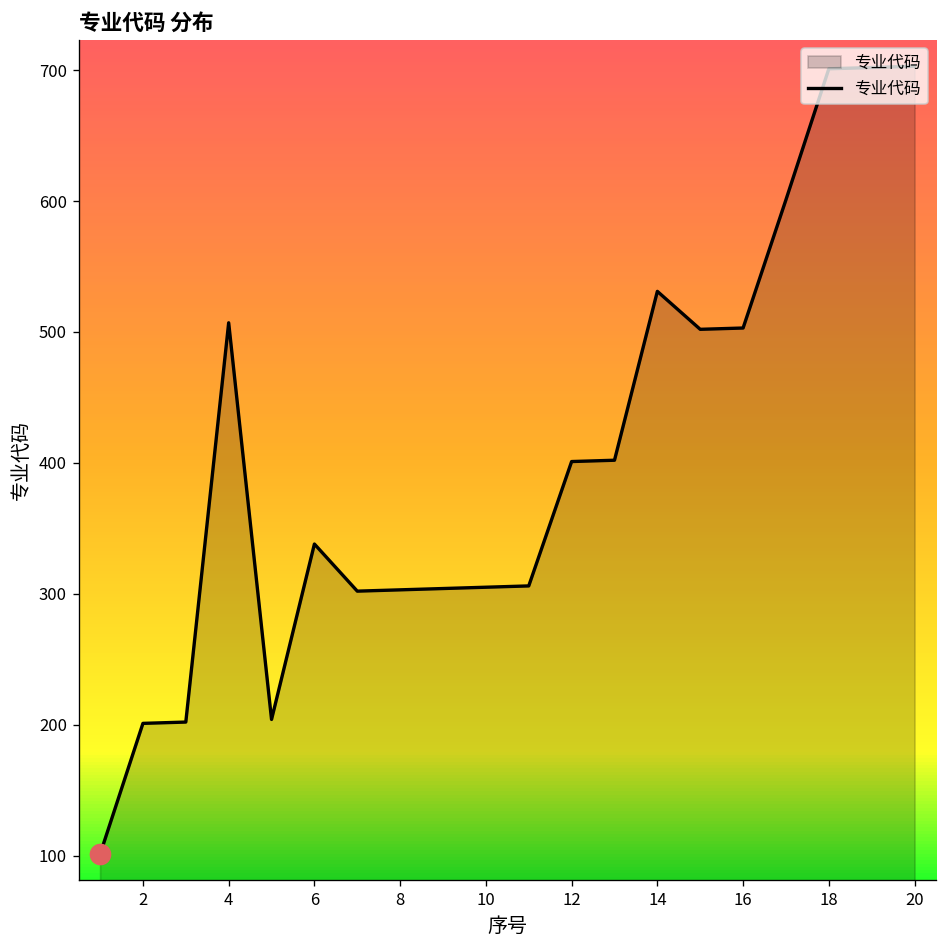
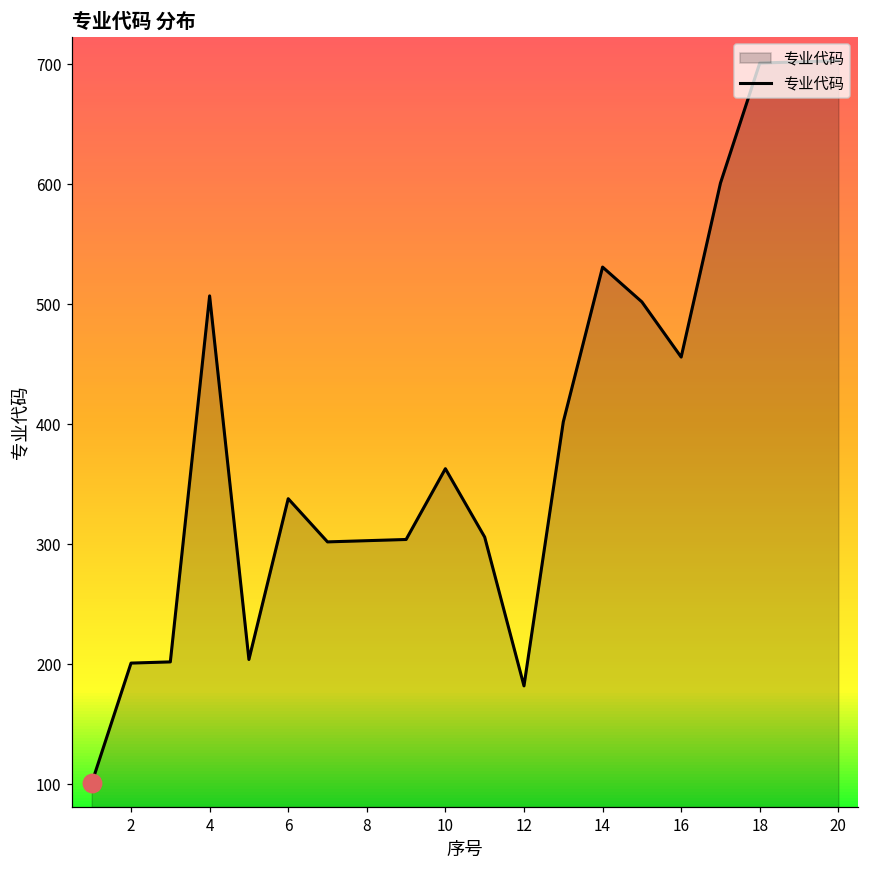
专业代码, 10: 305 -> 363
专业代码, 12: 401 -> 182
专业代码, 16: 503 -> 456
